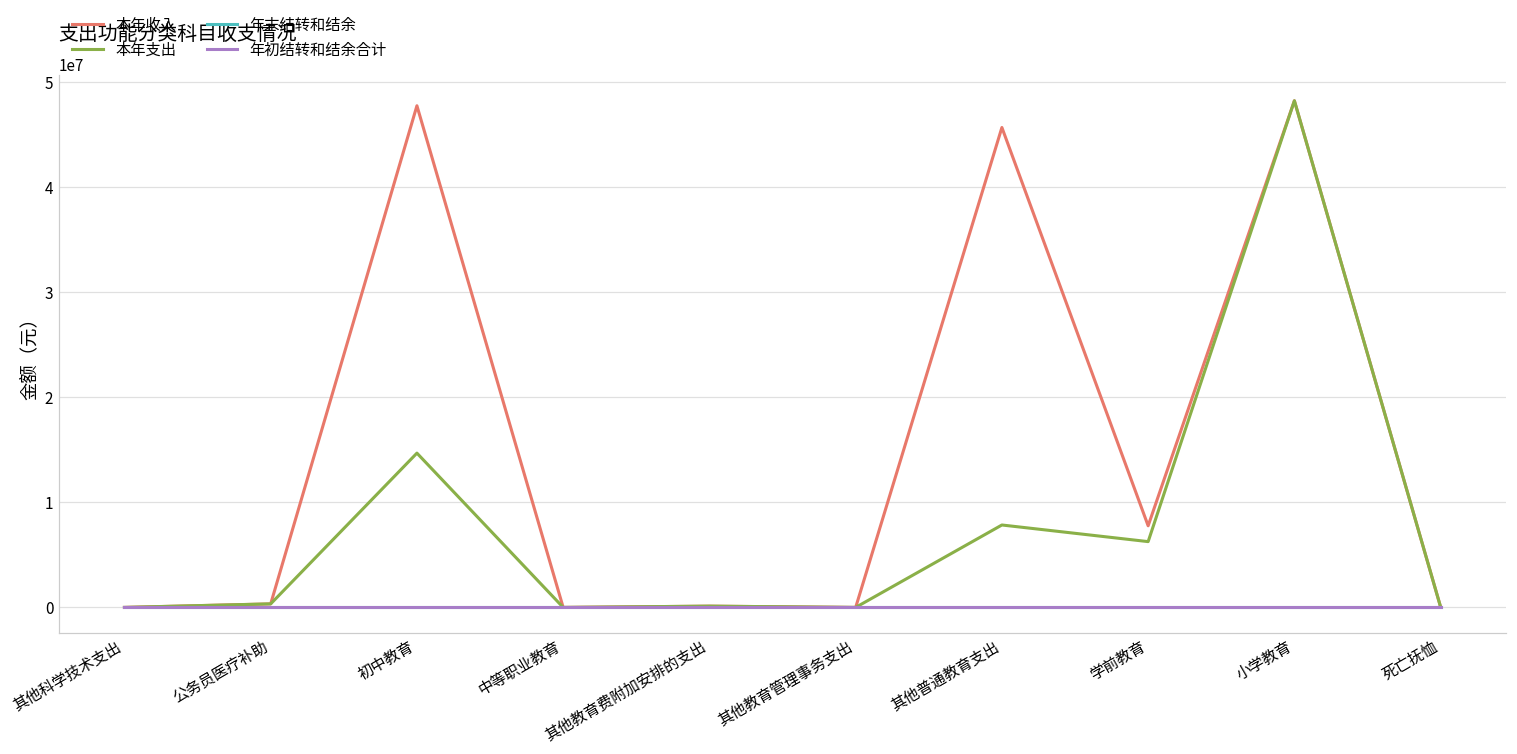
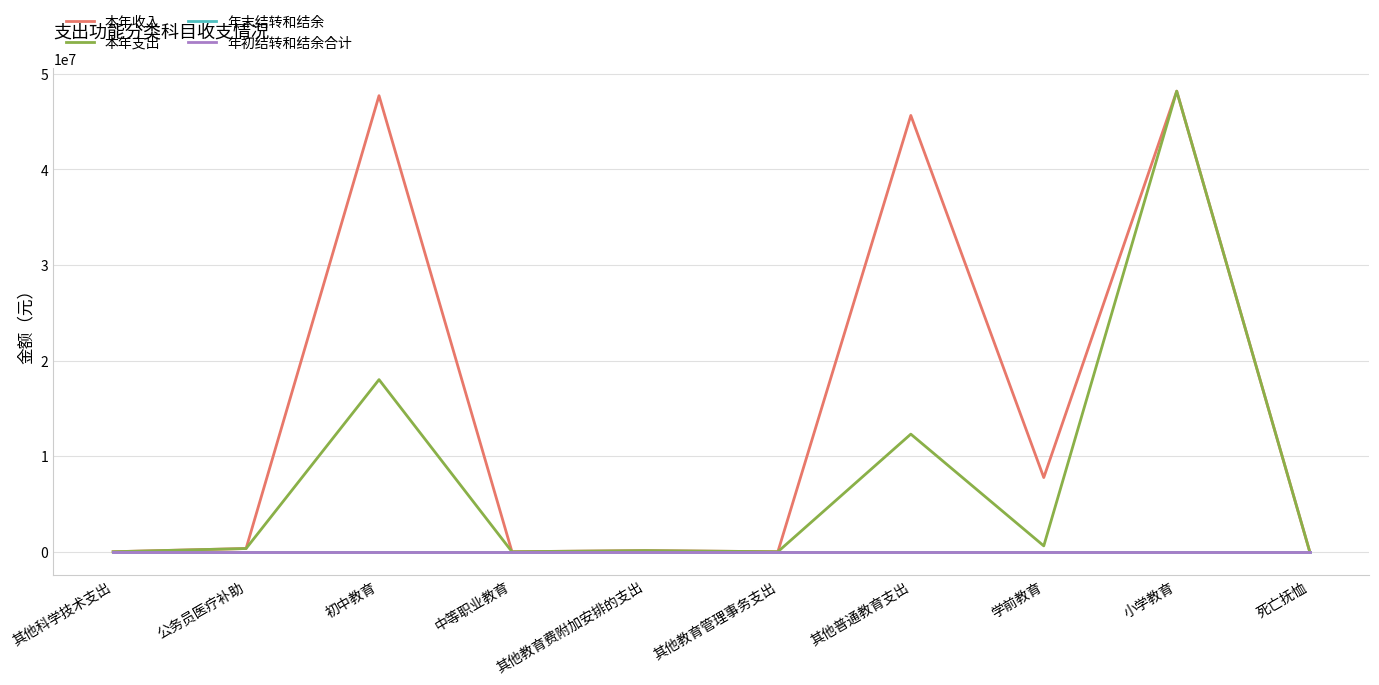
本年支出, 初中教育: 15000000 -> 18000000
本年支出, 其他普通教育支出: 8000000 -> 12000000
本年支出, 学前教育: 6000000 -> 1000000
